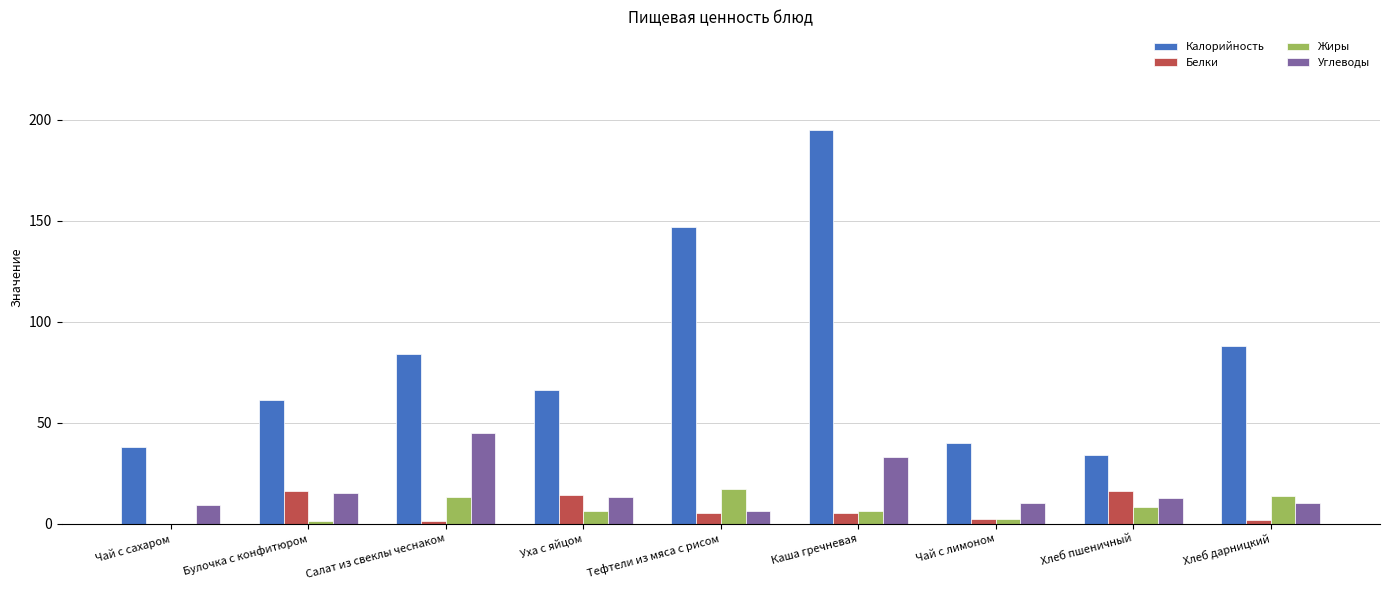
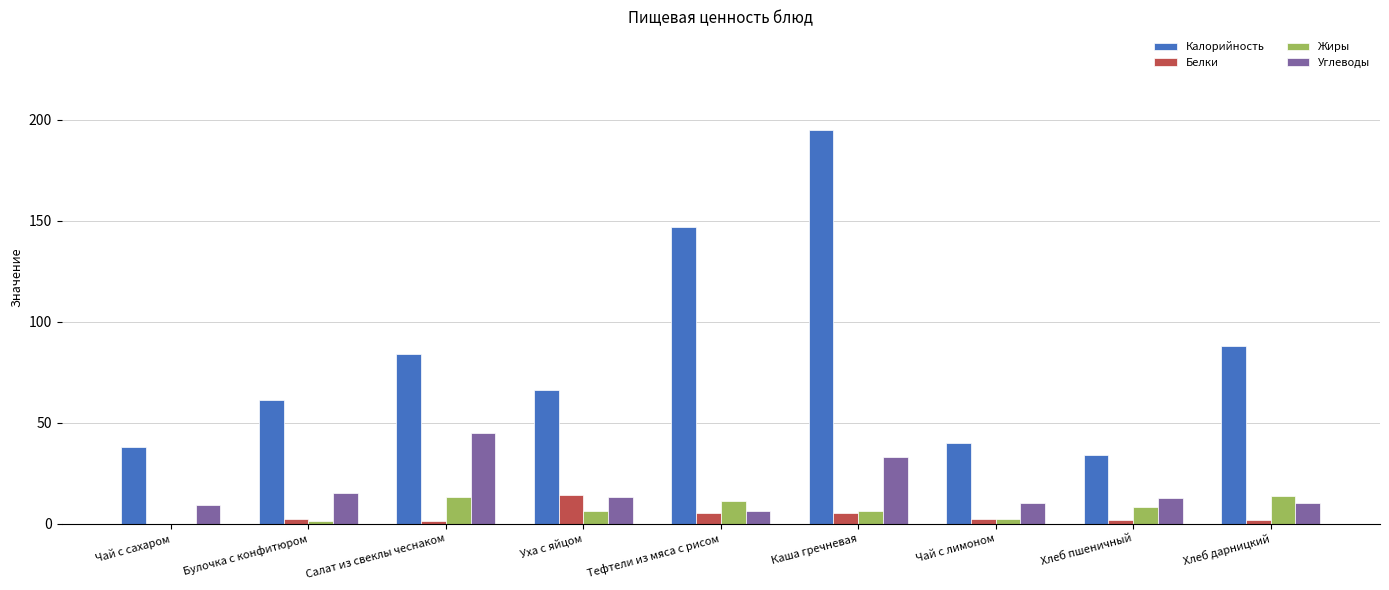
Белки, Булочка с конфитюром: 16 -> 2
Жиры, Тефтели из мяса с рисом: 17 -> 11
Белки, Хлеб пшеничный: 16 -> 2
